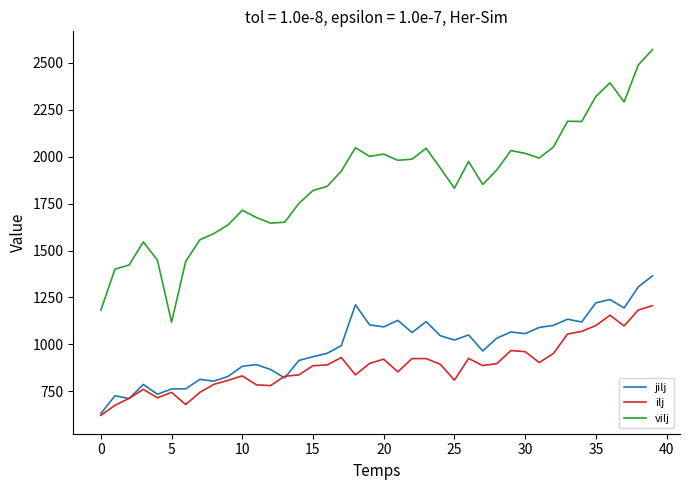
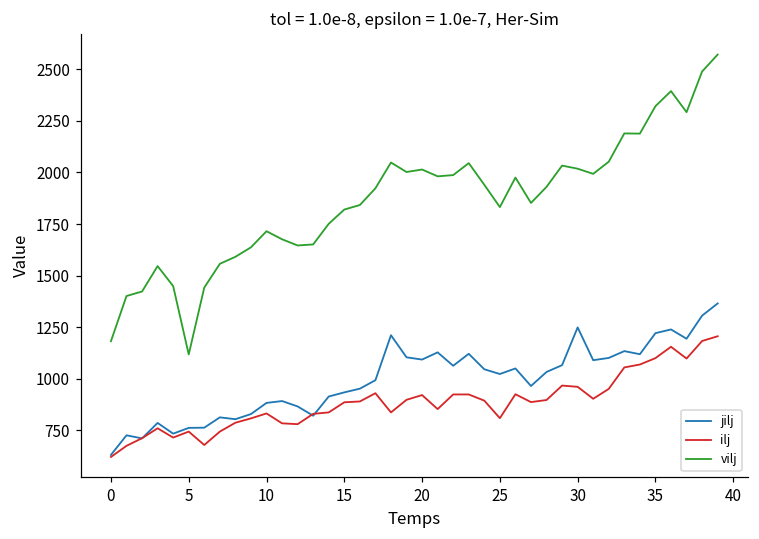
jilj, 30: 1060 -> 1250
